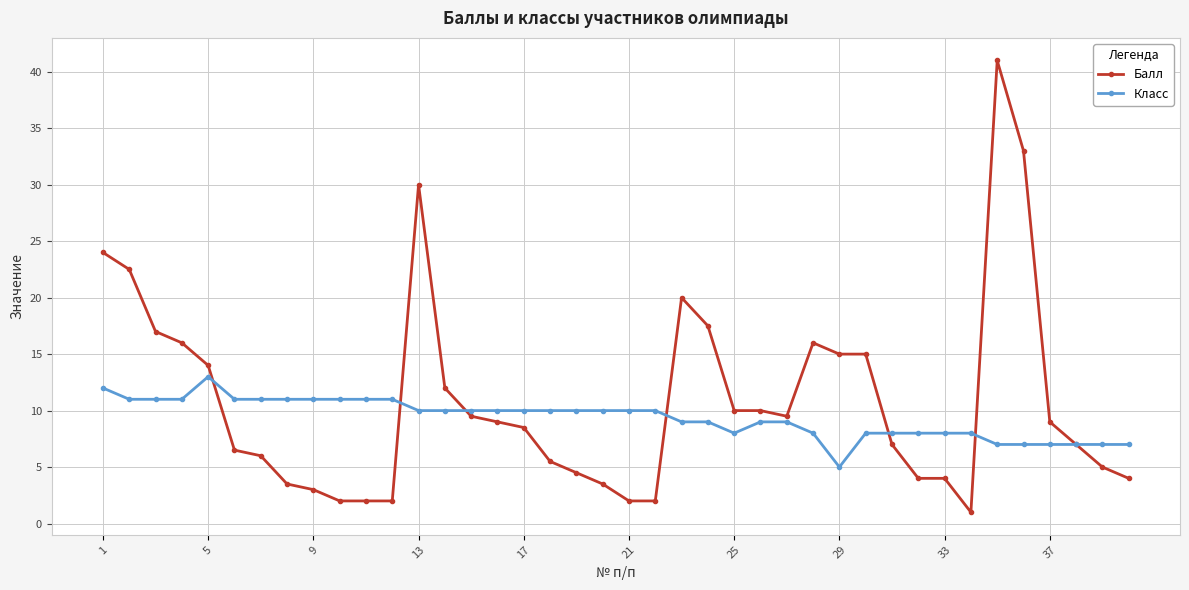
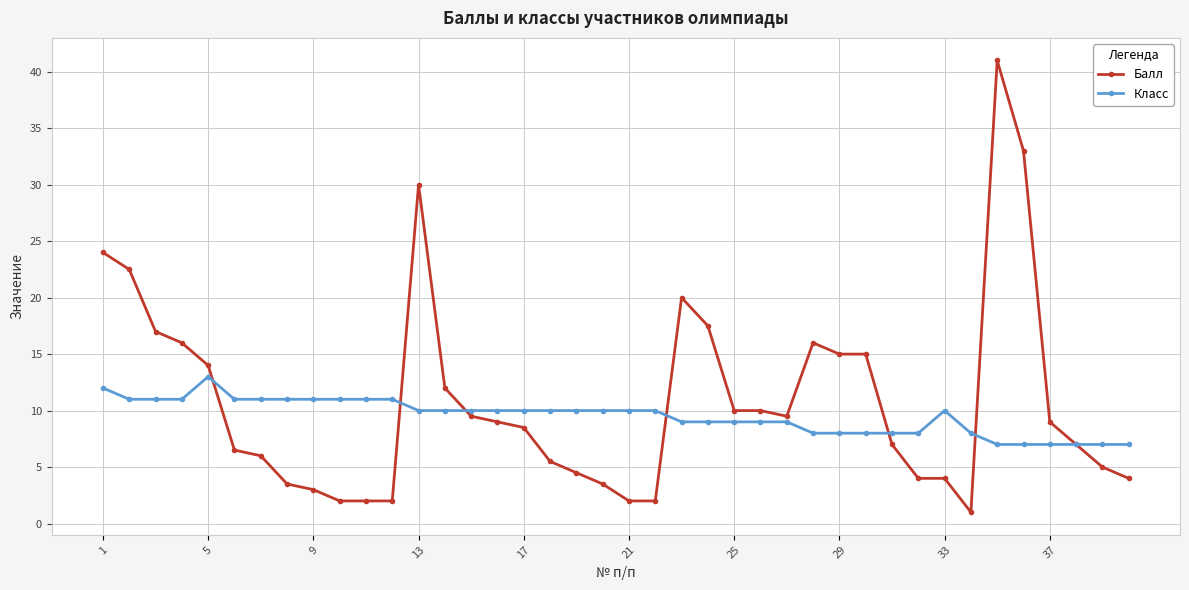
Класс, 25: 8 -> 9
Класс, 29: 5 -> 8
Класс, 33: 8 -> 10
